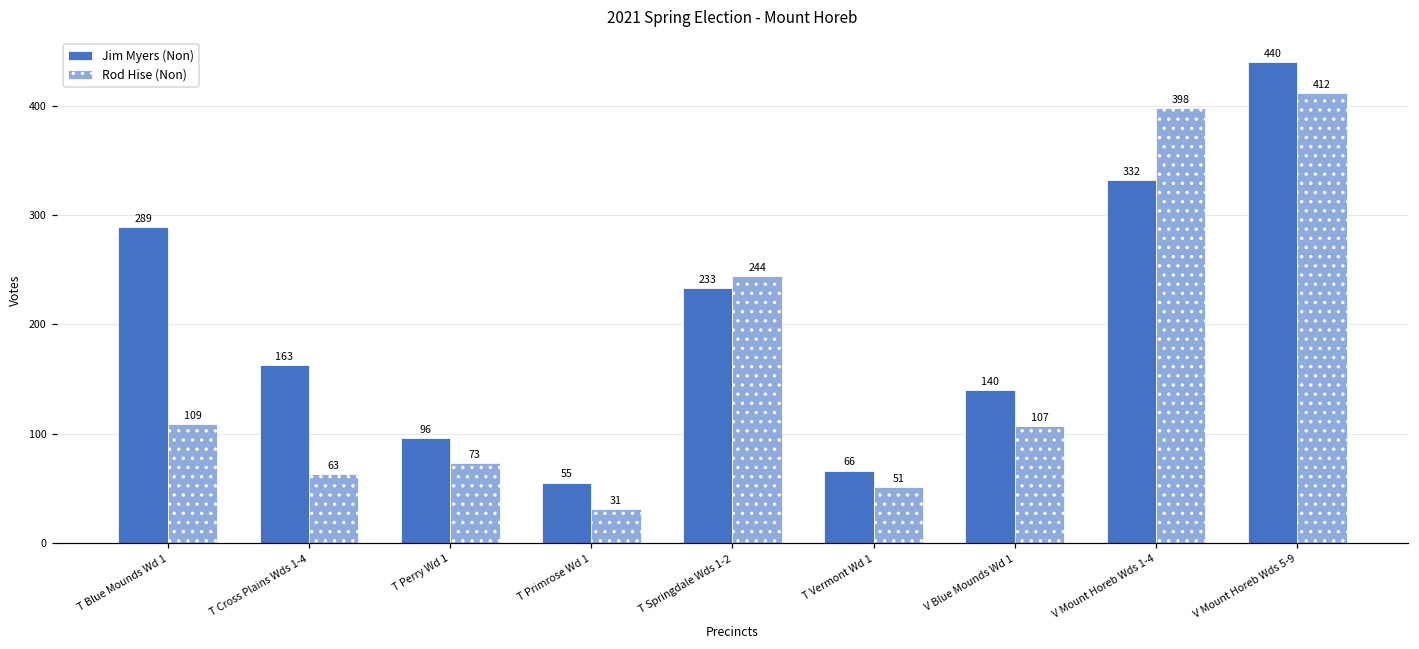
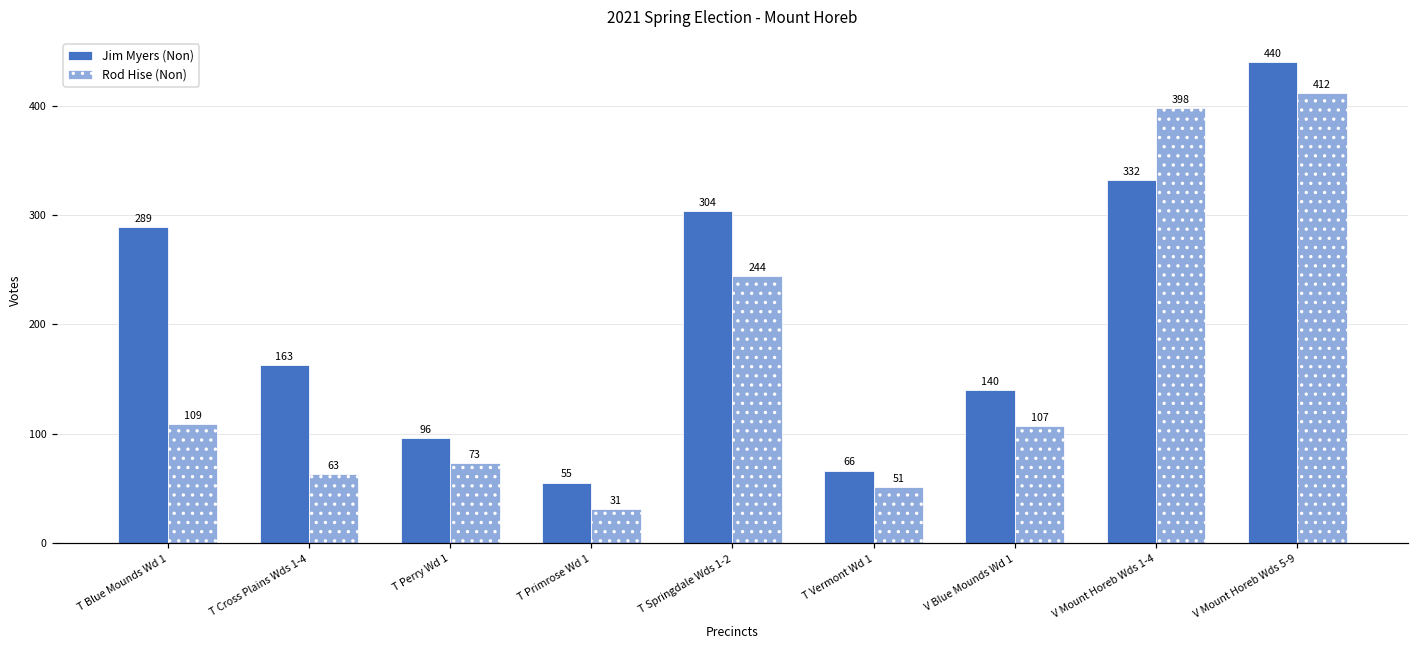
Jim Myers (Non), T Springdale Wds 1-2: 233 -> 304
